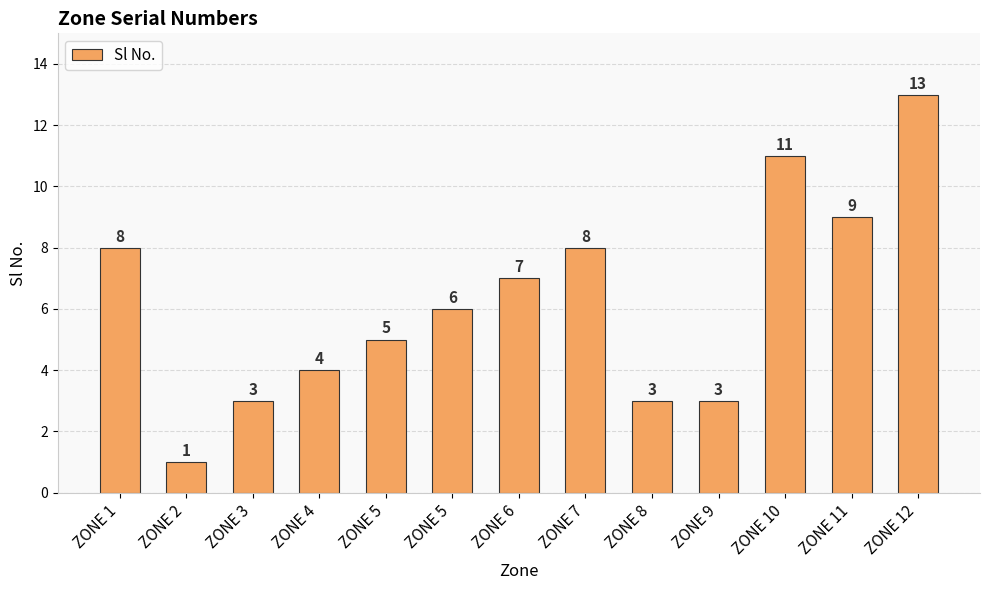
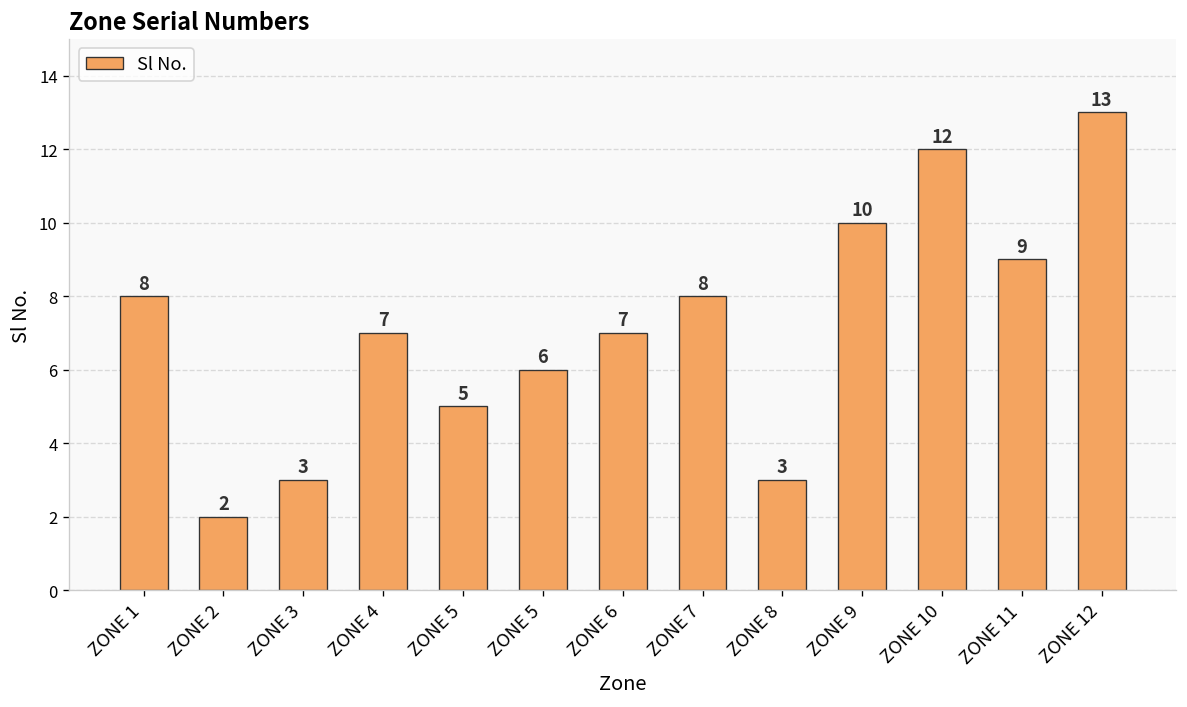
ZONE 2: 1 -> 2
ZONE 4: 4 -> 7
ZONE 9: 3 -> 10
ZONE 10: 11 -> 12
